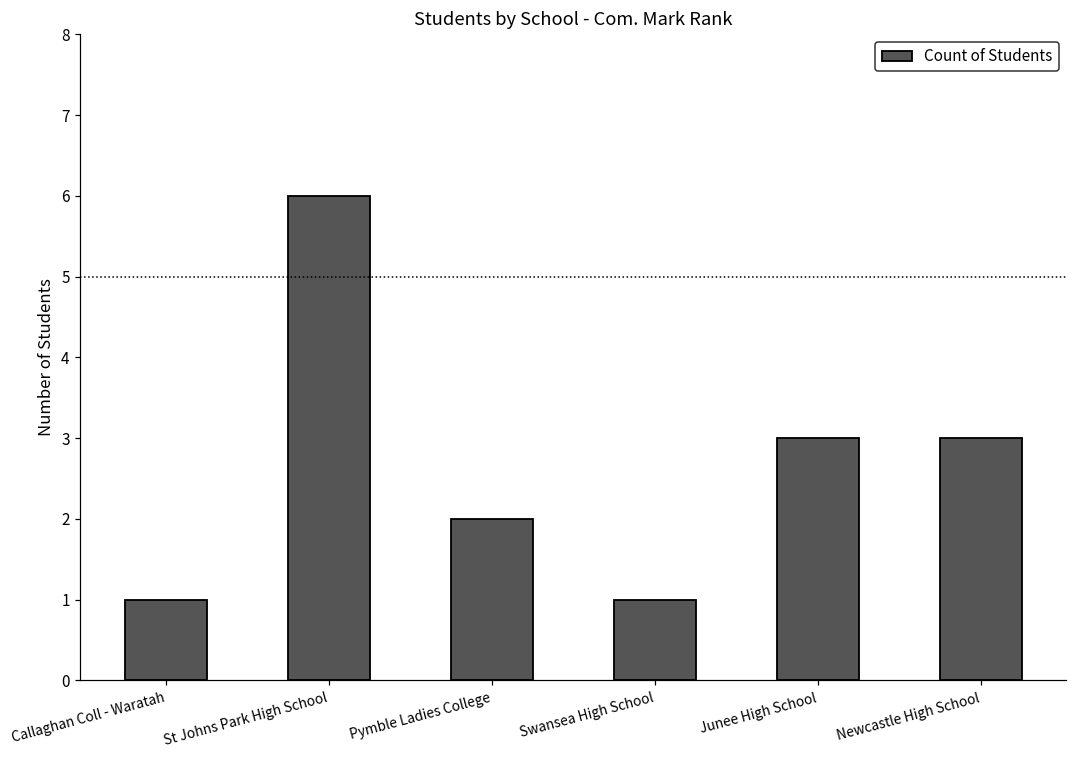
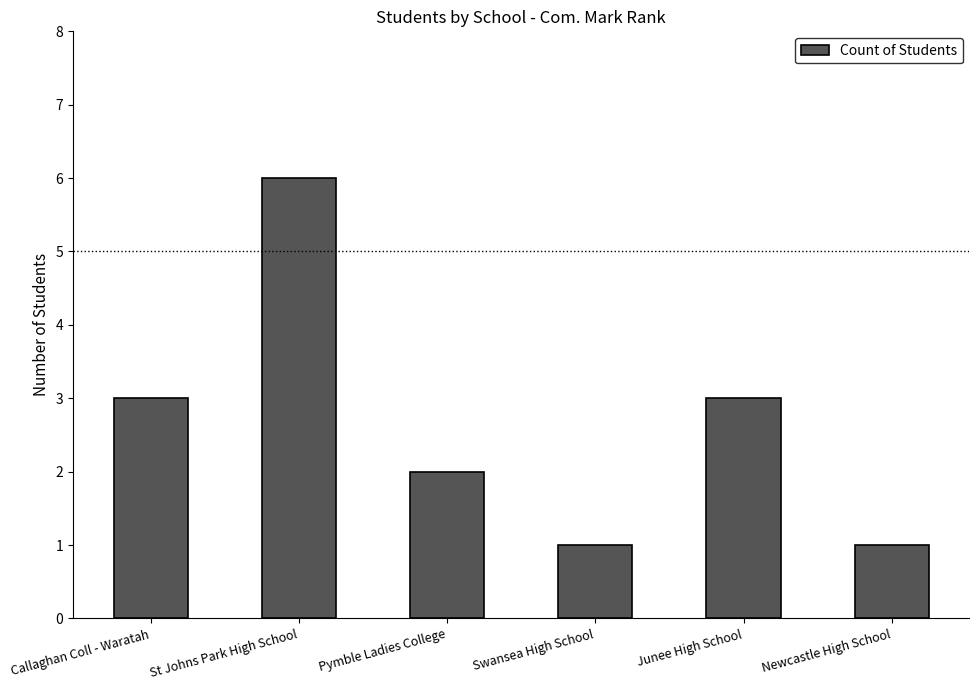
Callaghan Coll - Waratah: 1 -> 3
Newcastle High School: 3 -> 1
